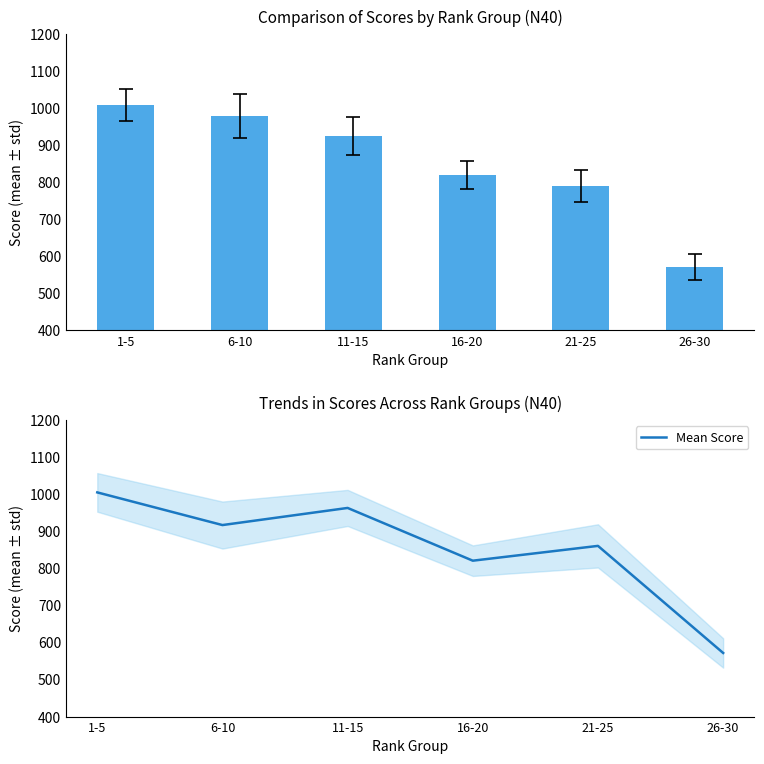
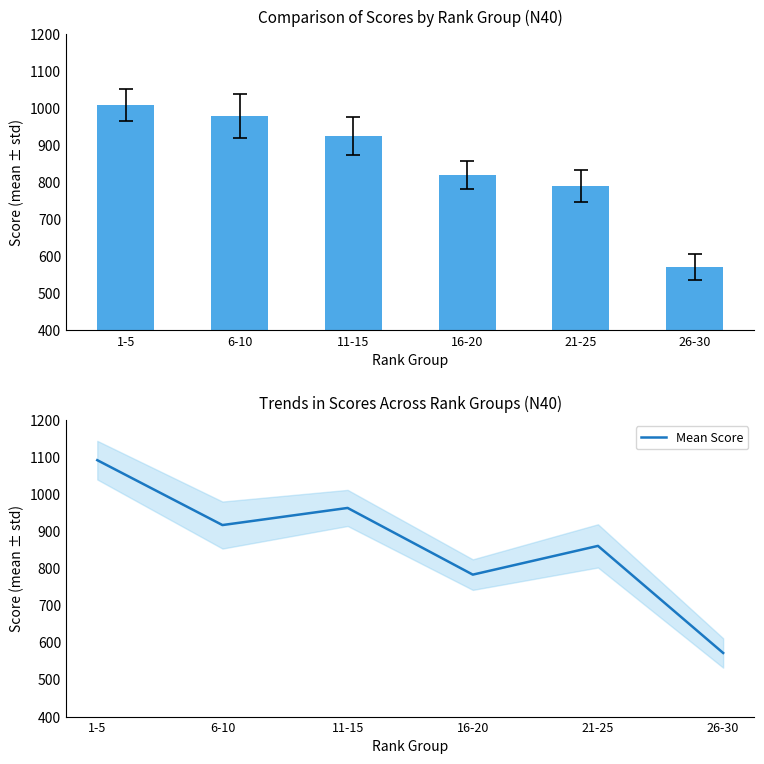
Trends in Scores Across Rank Groups (N40), Mean Score, 1-5: 1000 -> 1090
Trends in Scores Across Rank Groups (N40), Mean Score, 16-20: 820 -> 780
